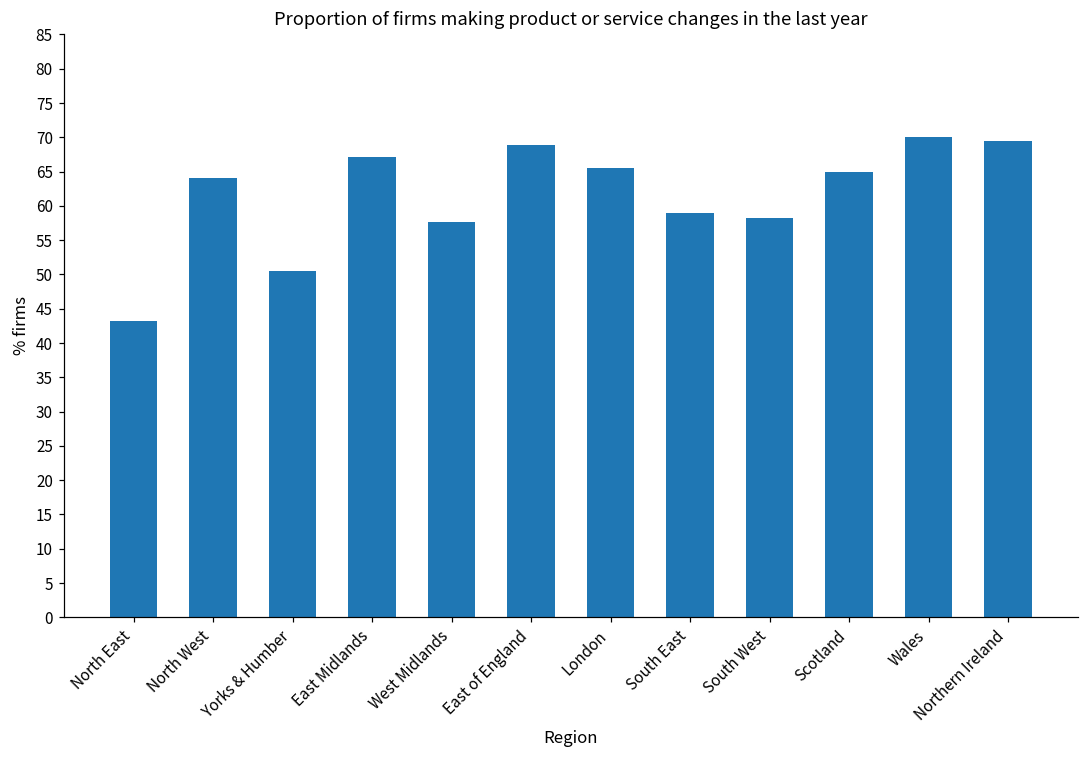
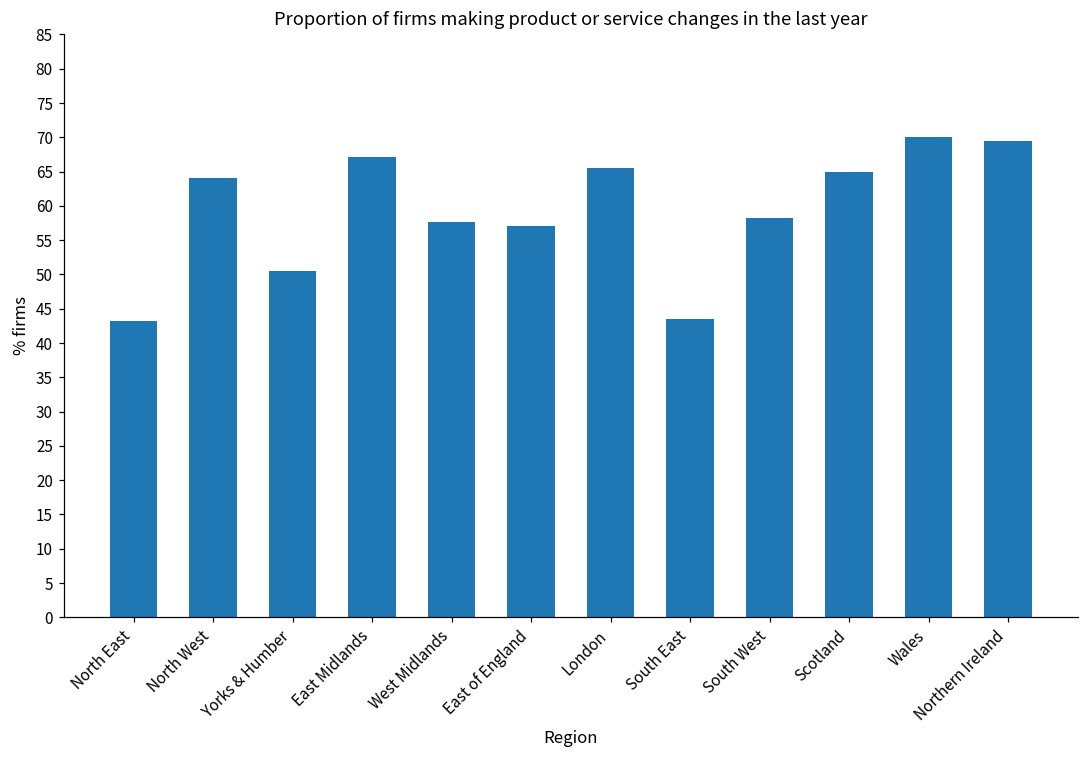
East of England: 69 -> 57
South East: 59 -> 44
